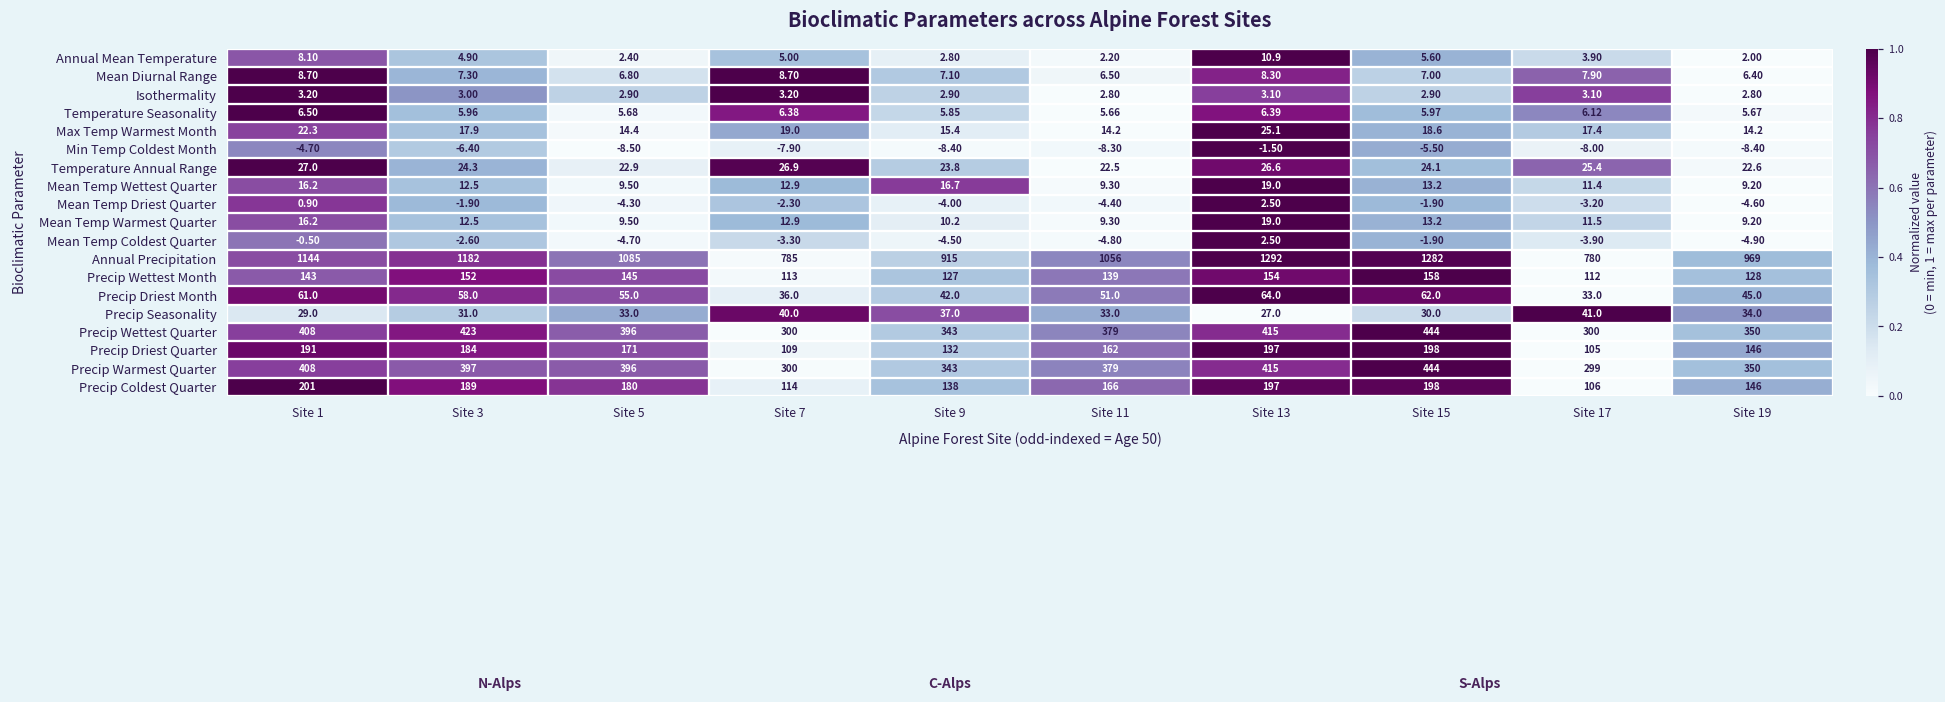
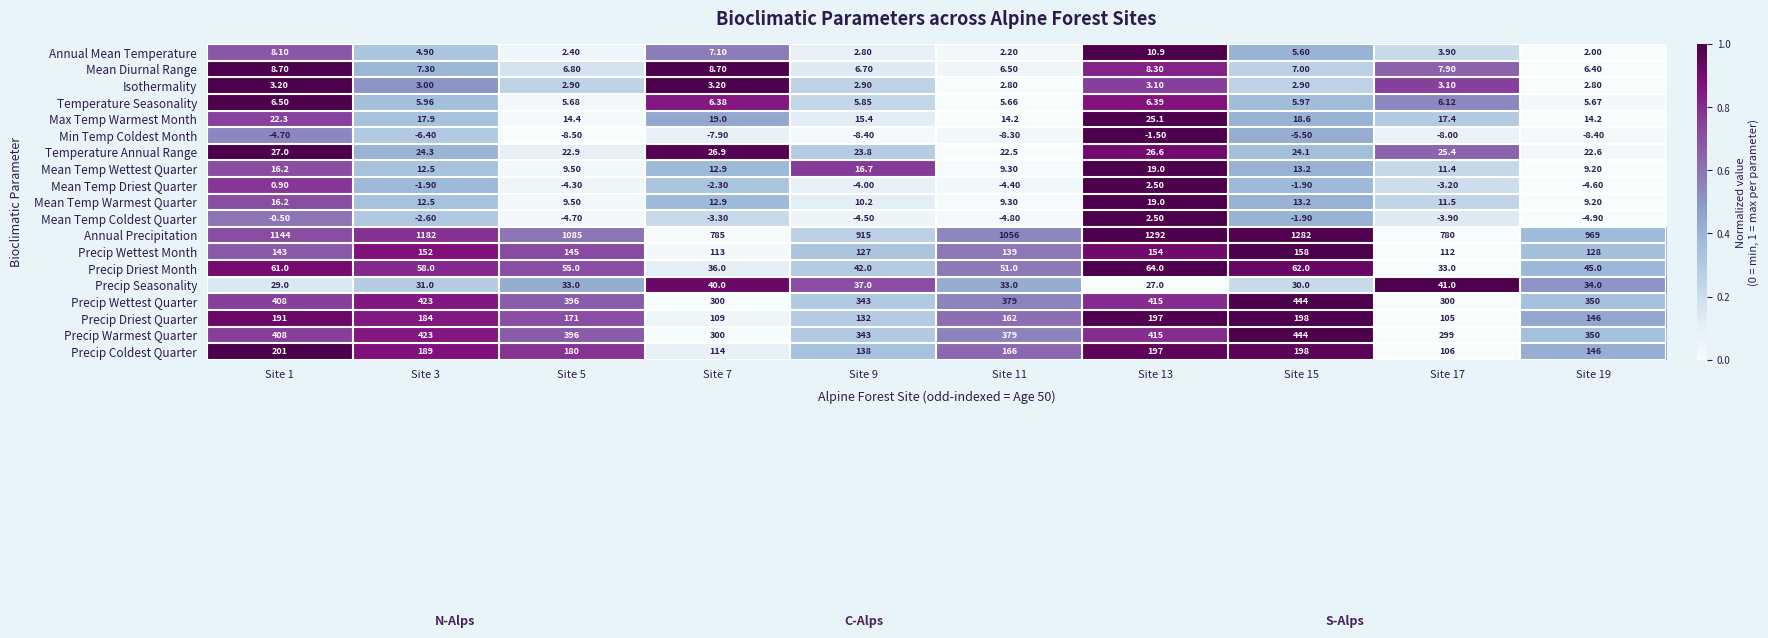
Annual Mean Temperature, Site 7: 5.00 -> 7.10
Mean Diurnal Range, Site 9: 7.10 -> 6.70
Precip Warmest Quarter, Site 3: 397 -> 423
